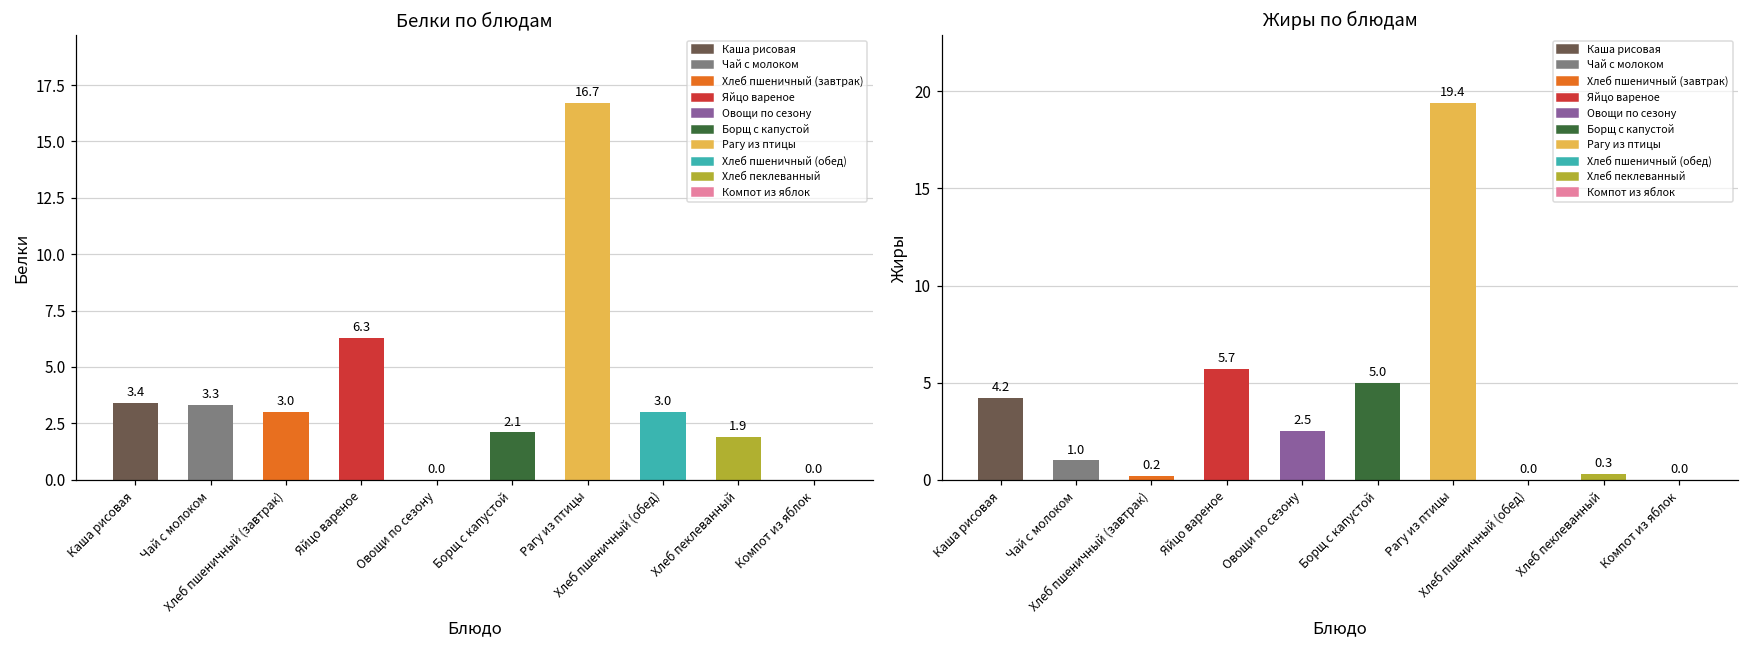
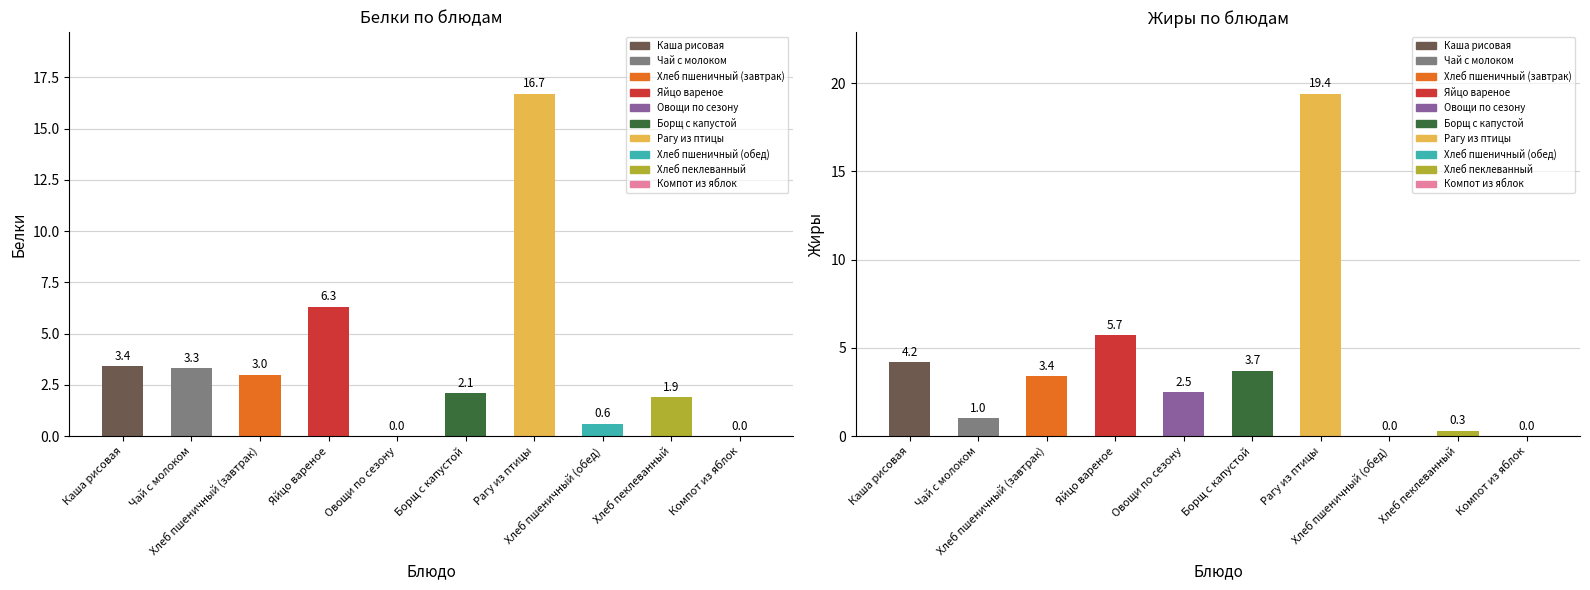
Белки по блюдам, Хлеб пшеничный (обед): 3.0 -> 0.6
Жиры по блюдам, Хлеб пшеничный (завтрак): 0.2 -> 3.4
Жиры по блюдам, Борщ с капустой: 5.0 -> 3.7
